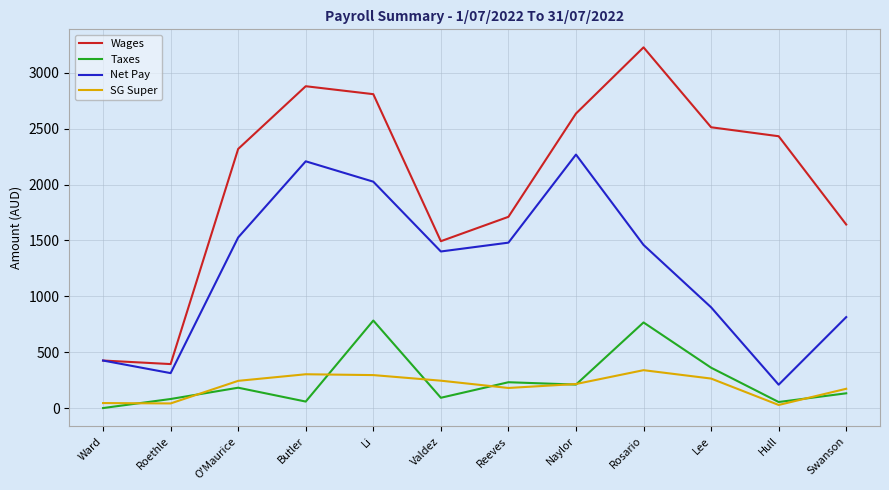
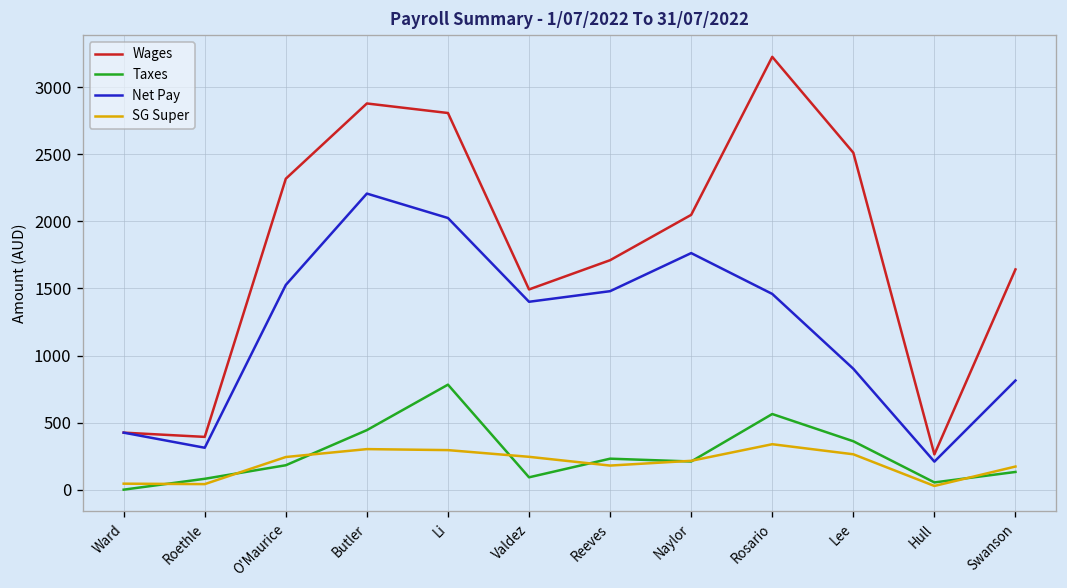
Taxes, Butler: 60 -> 440
Wages, Naylor: 2640 -> 2050
Net Pay, Naylor: 2270 -> 1760
Taxes, Rosario: 770 -> 560
Wages, Hull: 2430 -> 260
